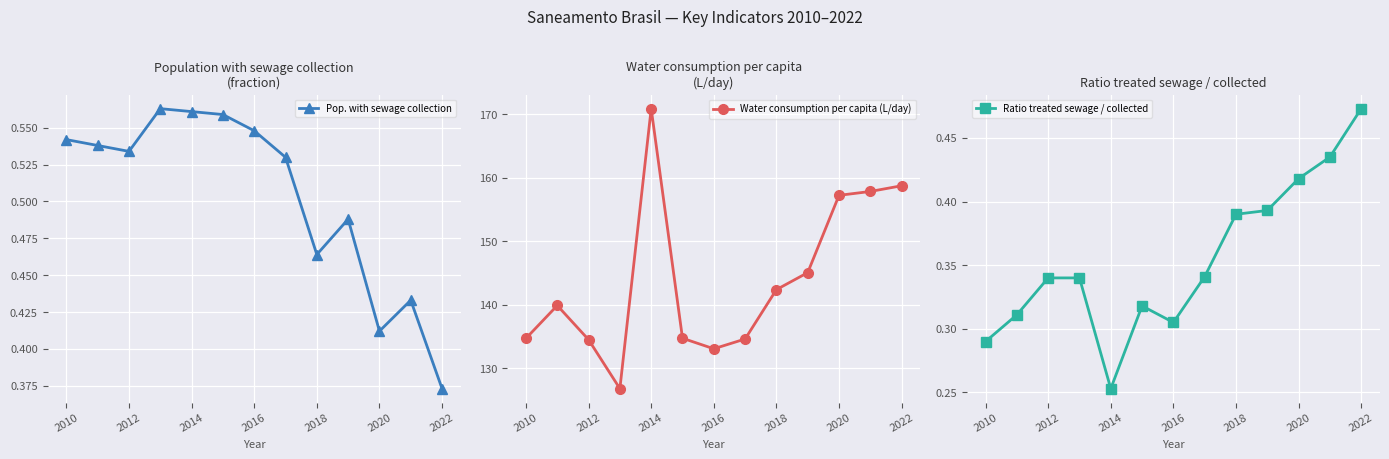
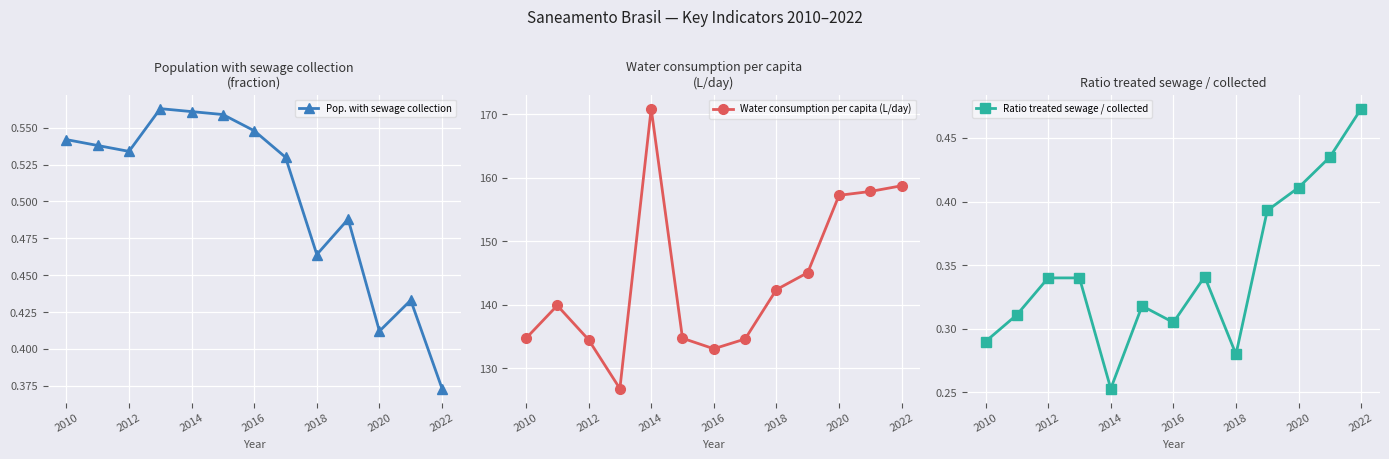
Ratio treated sewage / collected, 2018: 0.39 -> 0.28
Ratio treated sewage / collected, 2020: 0.418 -> 0.411
